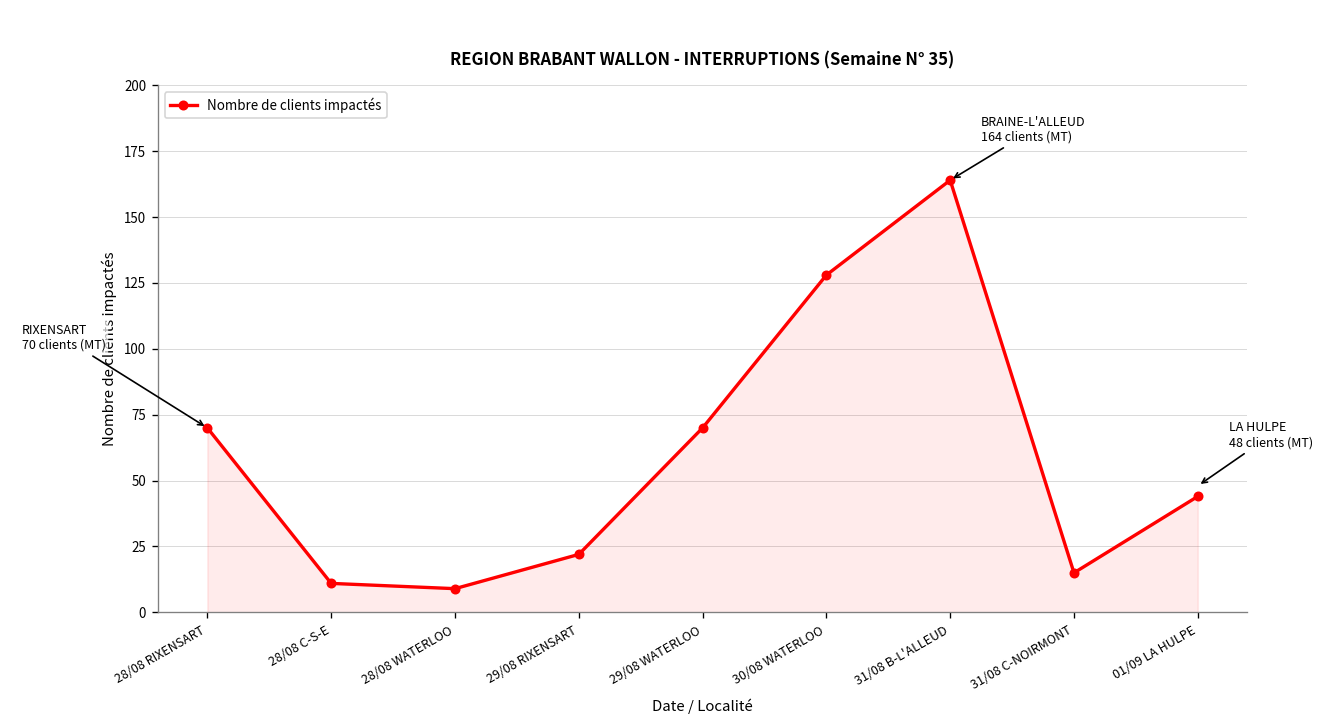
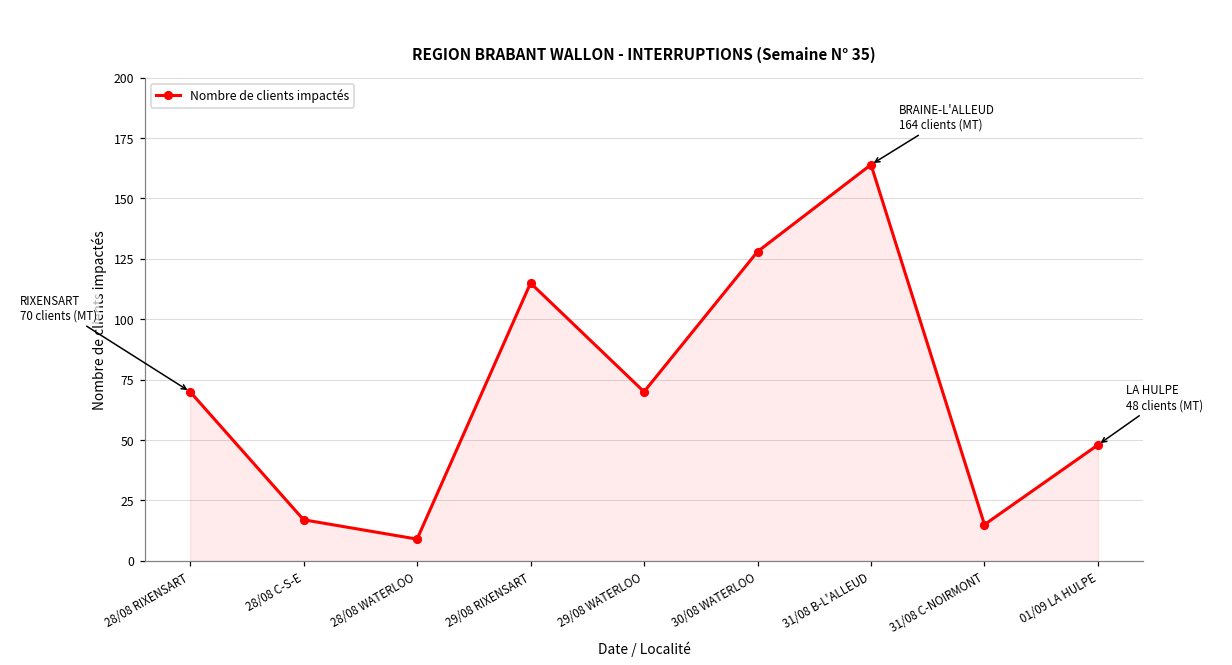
28/08 C-S-E: 11 -> 17
29/08 RIXENSART: 22 -> 115
01/09 LA HULPE: 44 -> 48
